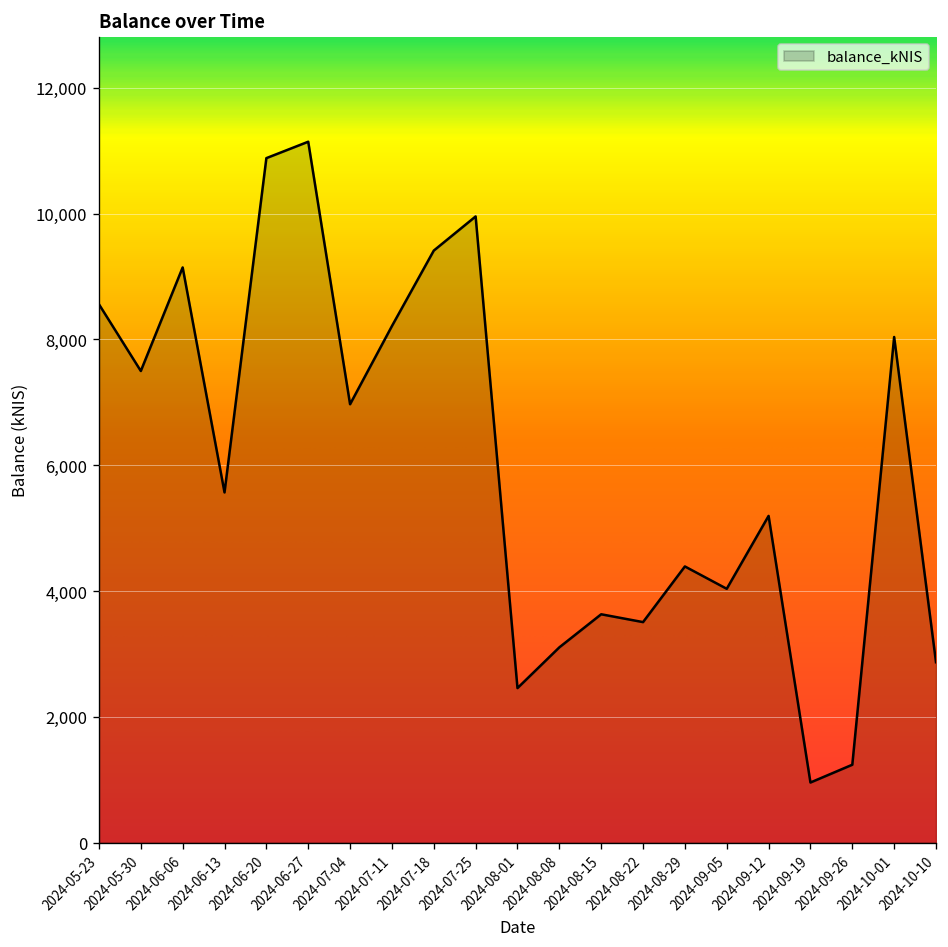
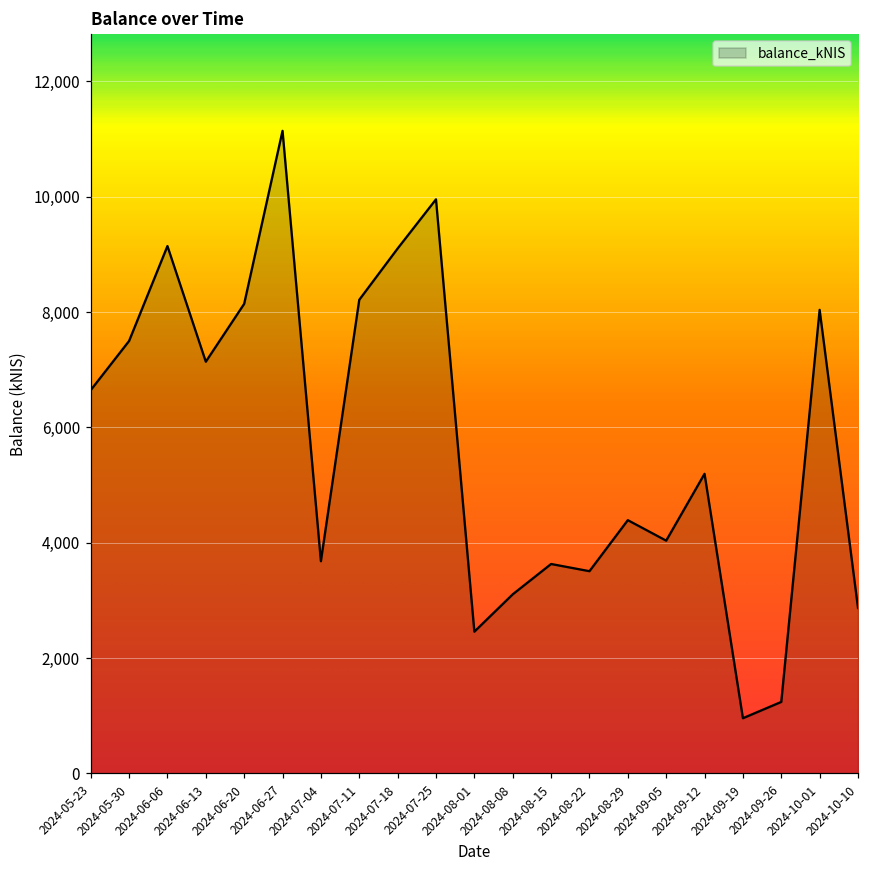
2024-05-23: 8,600 -> 6,600
2024-06-13: 5,600 -> 7,100
2024-06-20: 10,900 -> 8,100
2024-07-04: 7,000 -> 3,700
2024-07-18: 9,400 -> 9,100
